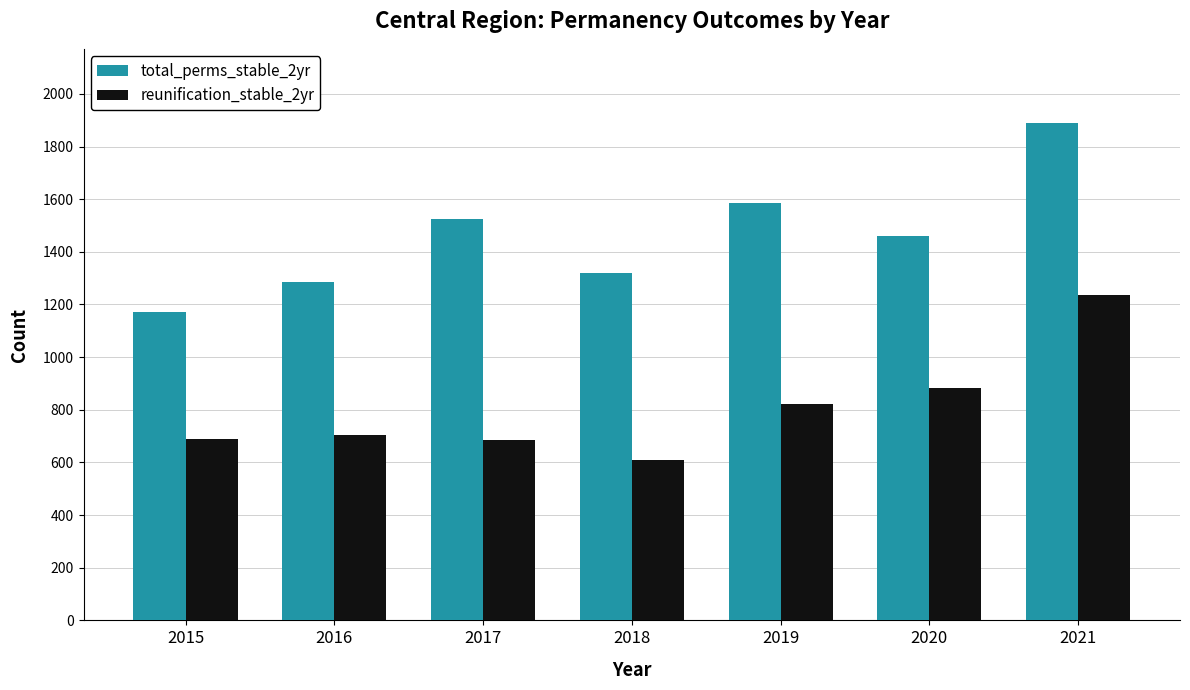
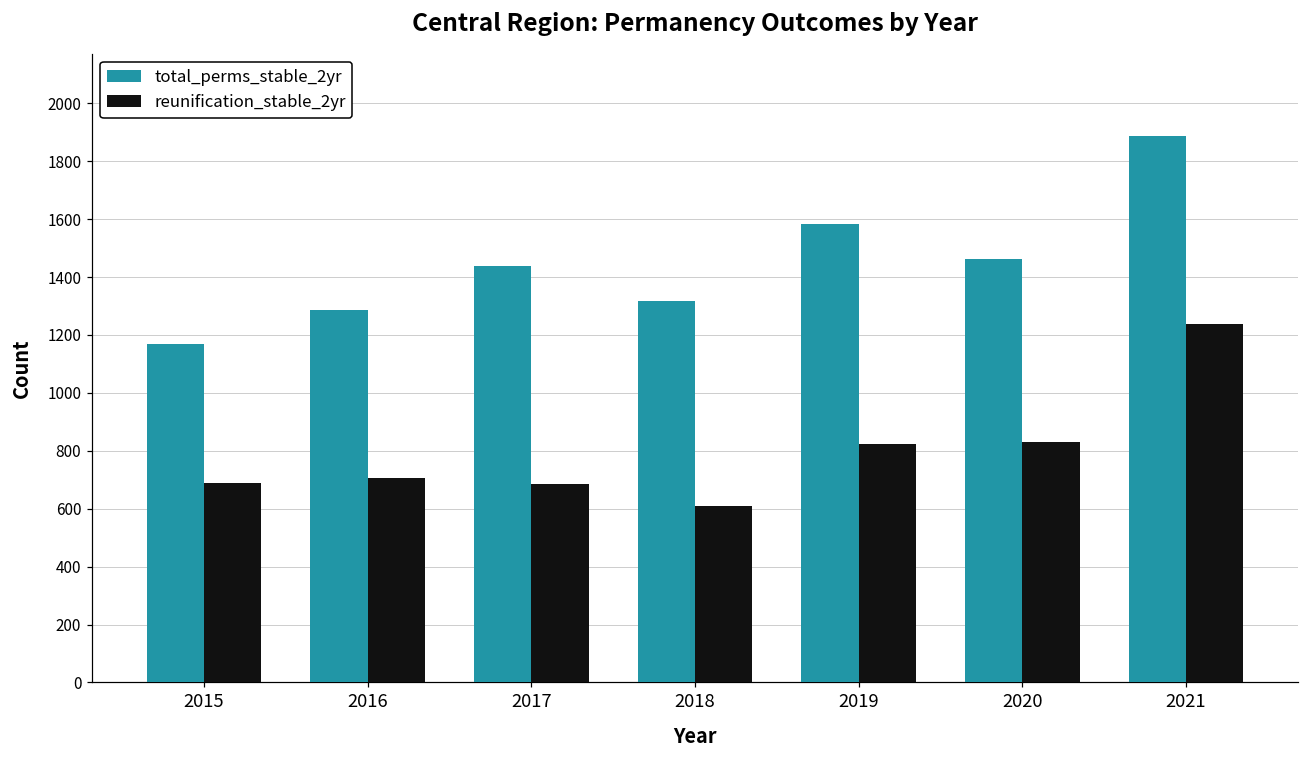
total_perms_stable_2yr, 2017: 1530 -> 1440
reunification_stable_2yr, 2020: 880 -> 830
